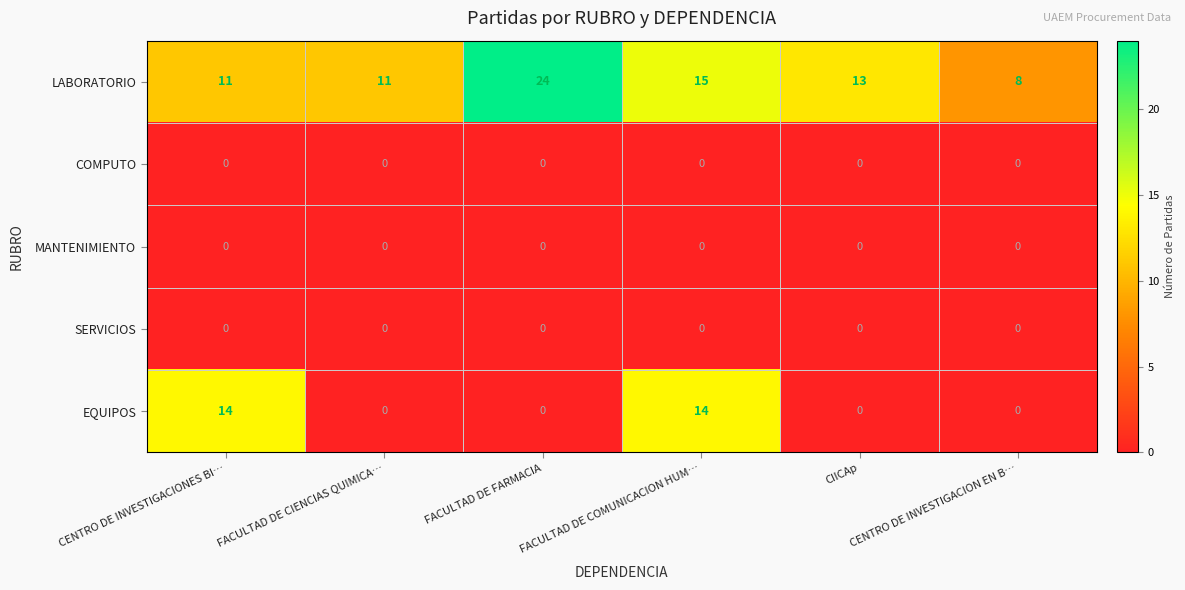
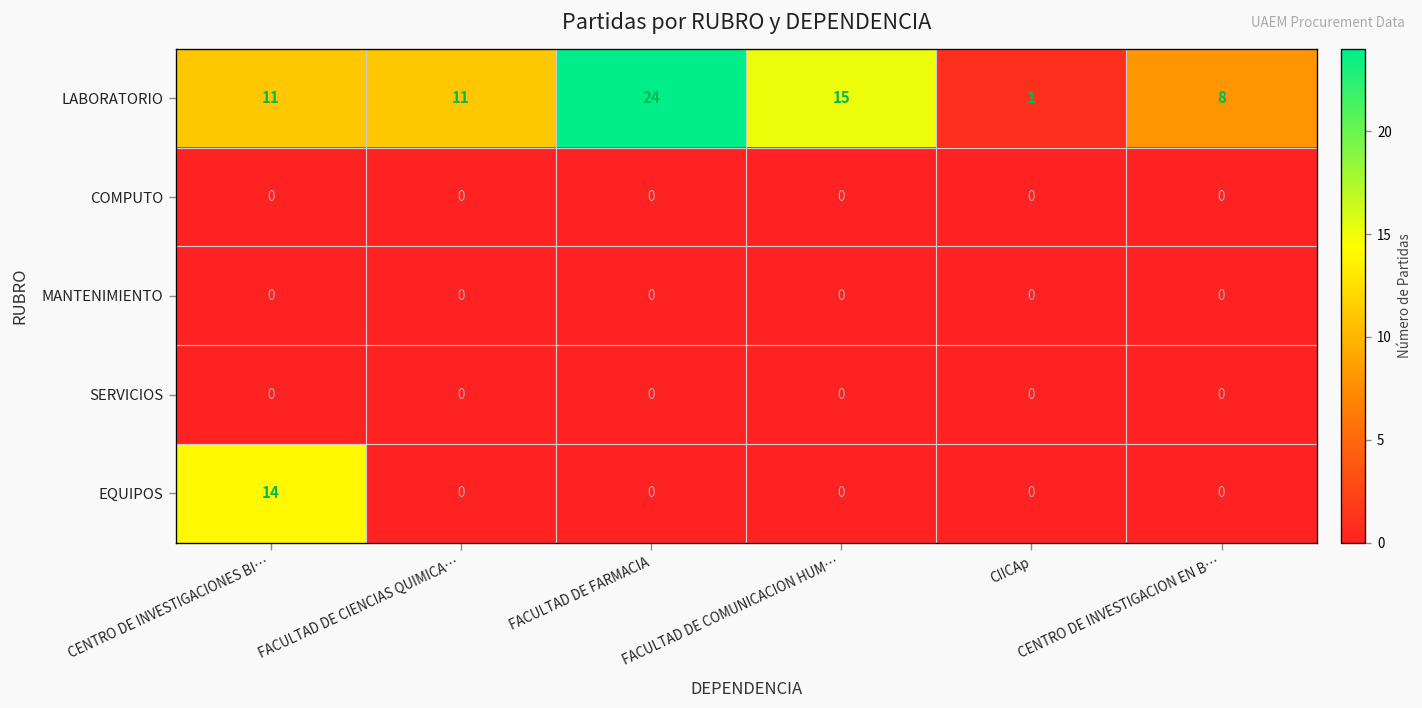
LABORATORIO, CIICAp: 13 -> 1
EQUIPOS, FACULTAD DE COMUNICACION HUM…: 14 -> 0
